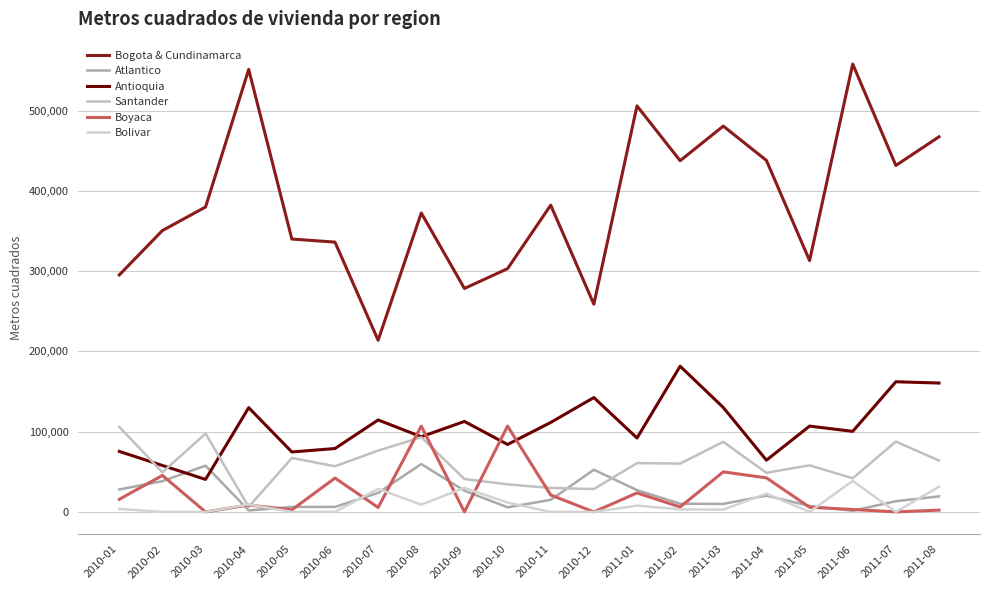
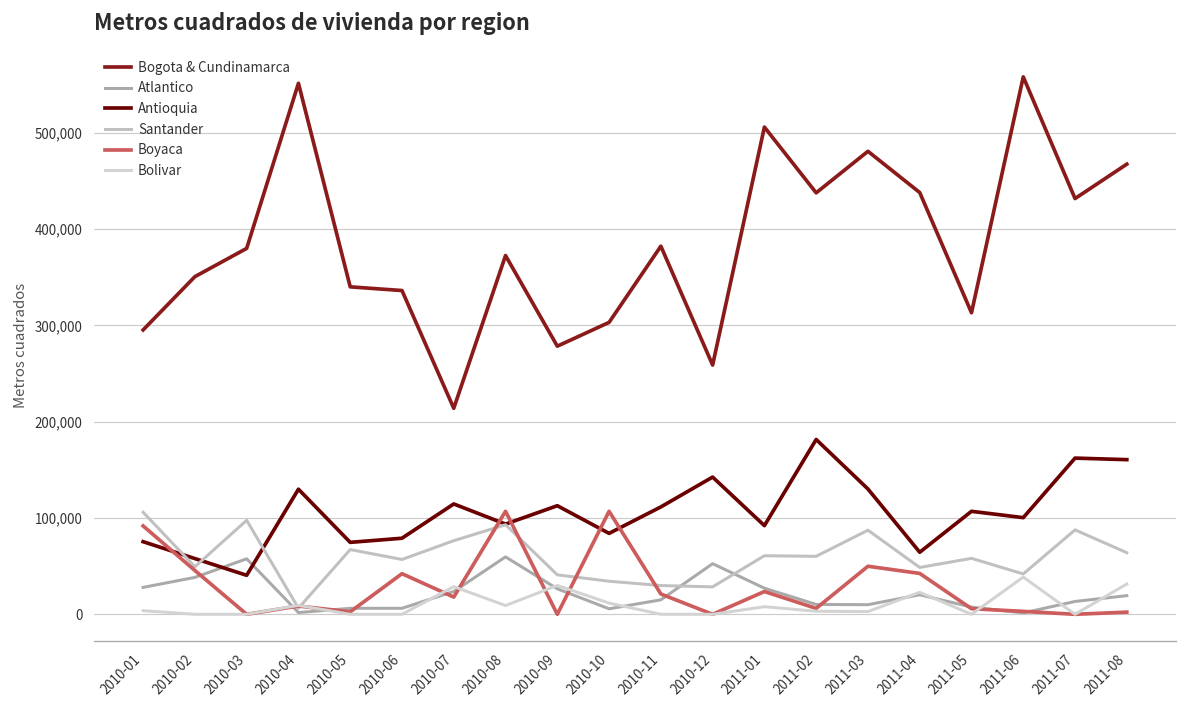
Boyaca, 2010-01: 20,000 -> 90,000
Boyaca, 2010-07: 10,000 -> 20,000
